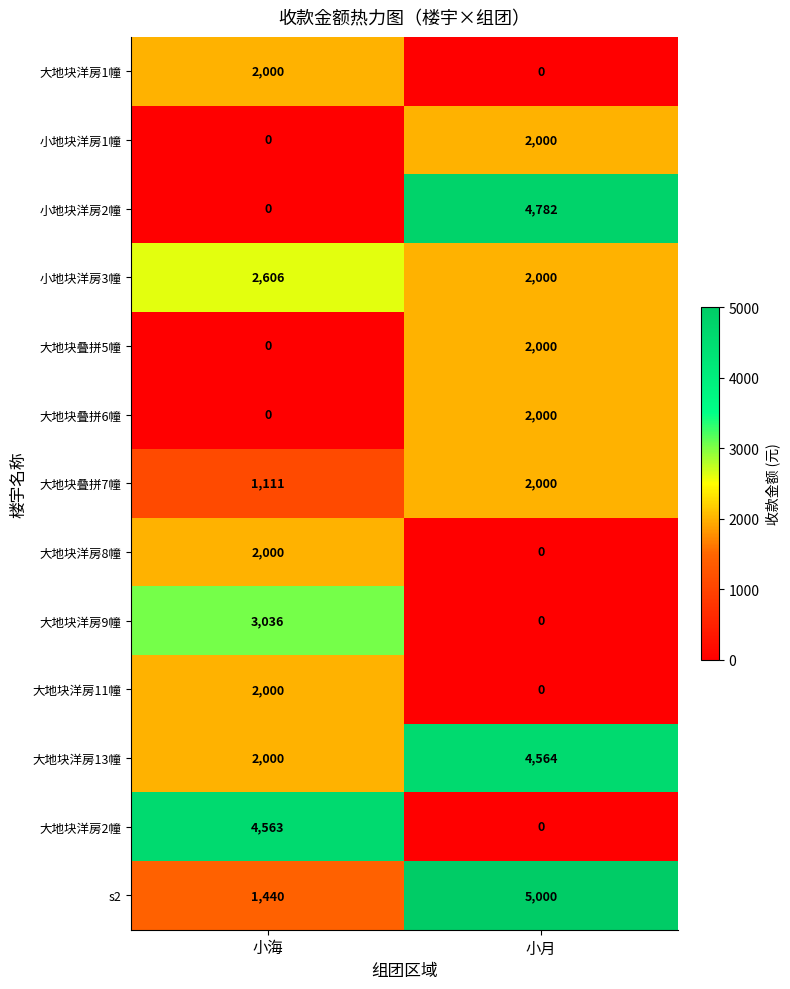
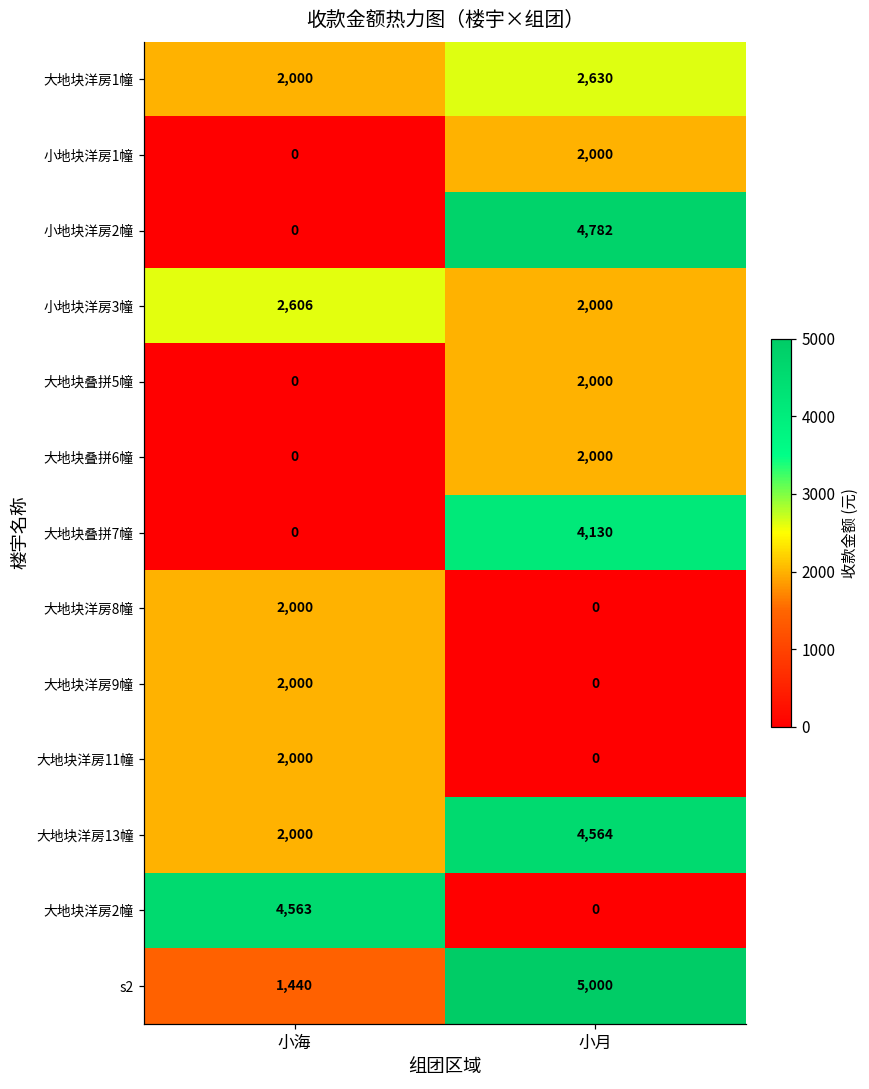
大地块洋房1幢, 小月: 0 -> 2,630
大地块叠拼7幢, 小海: 1,111 -> 0
大地块叠拼7幢, 小月: 2,000 -> 4,130
大地块洋房9幢, 小海: 3,036 -> 2,000
